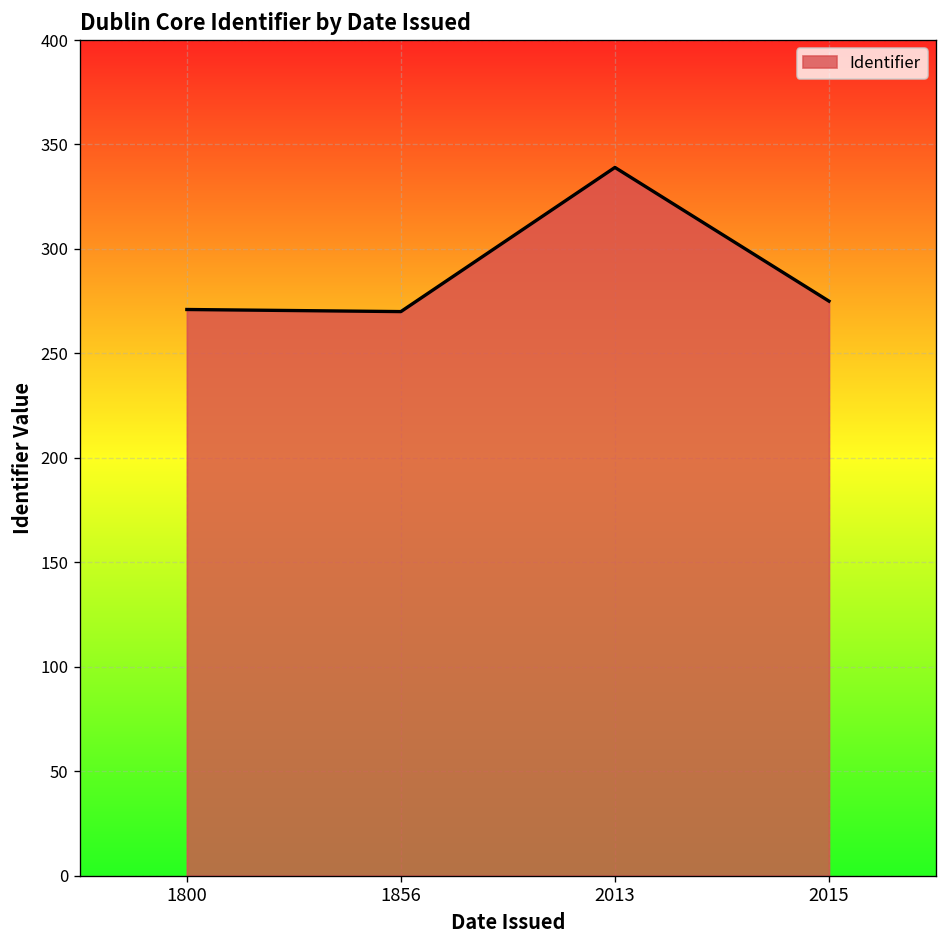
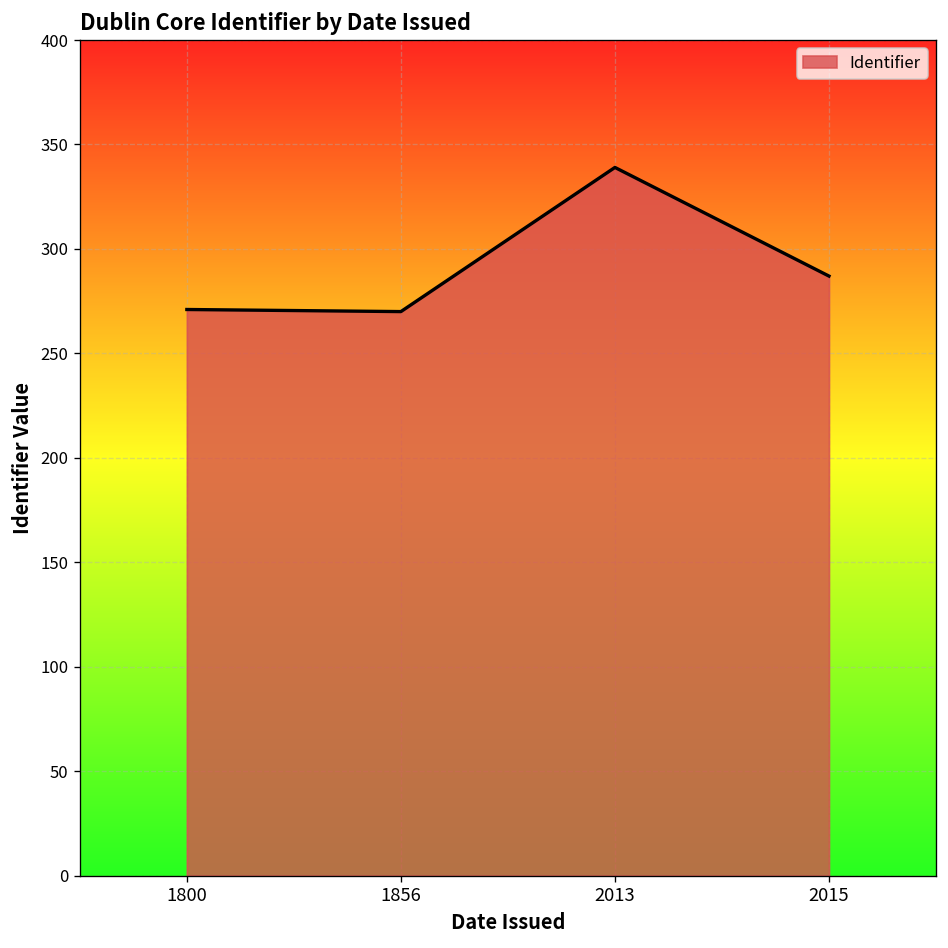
2015: 275 -> 287
